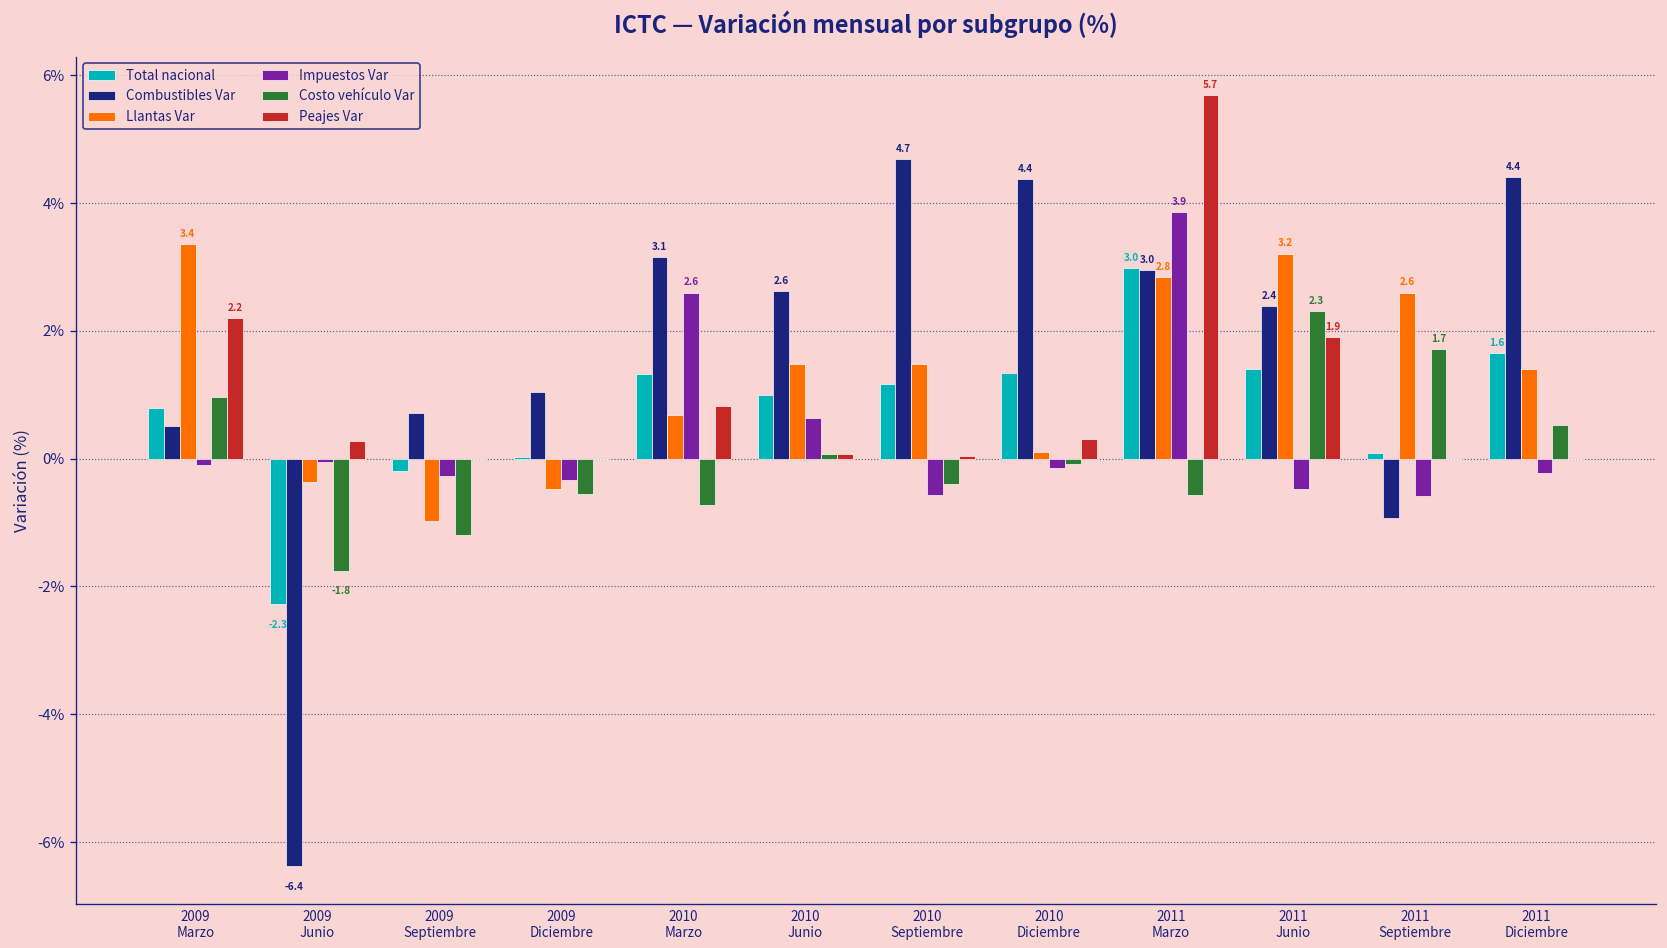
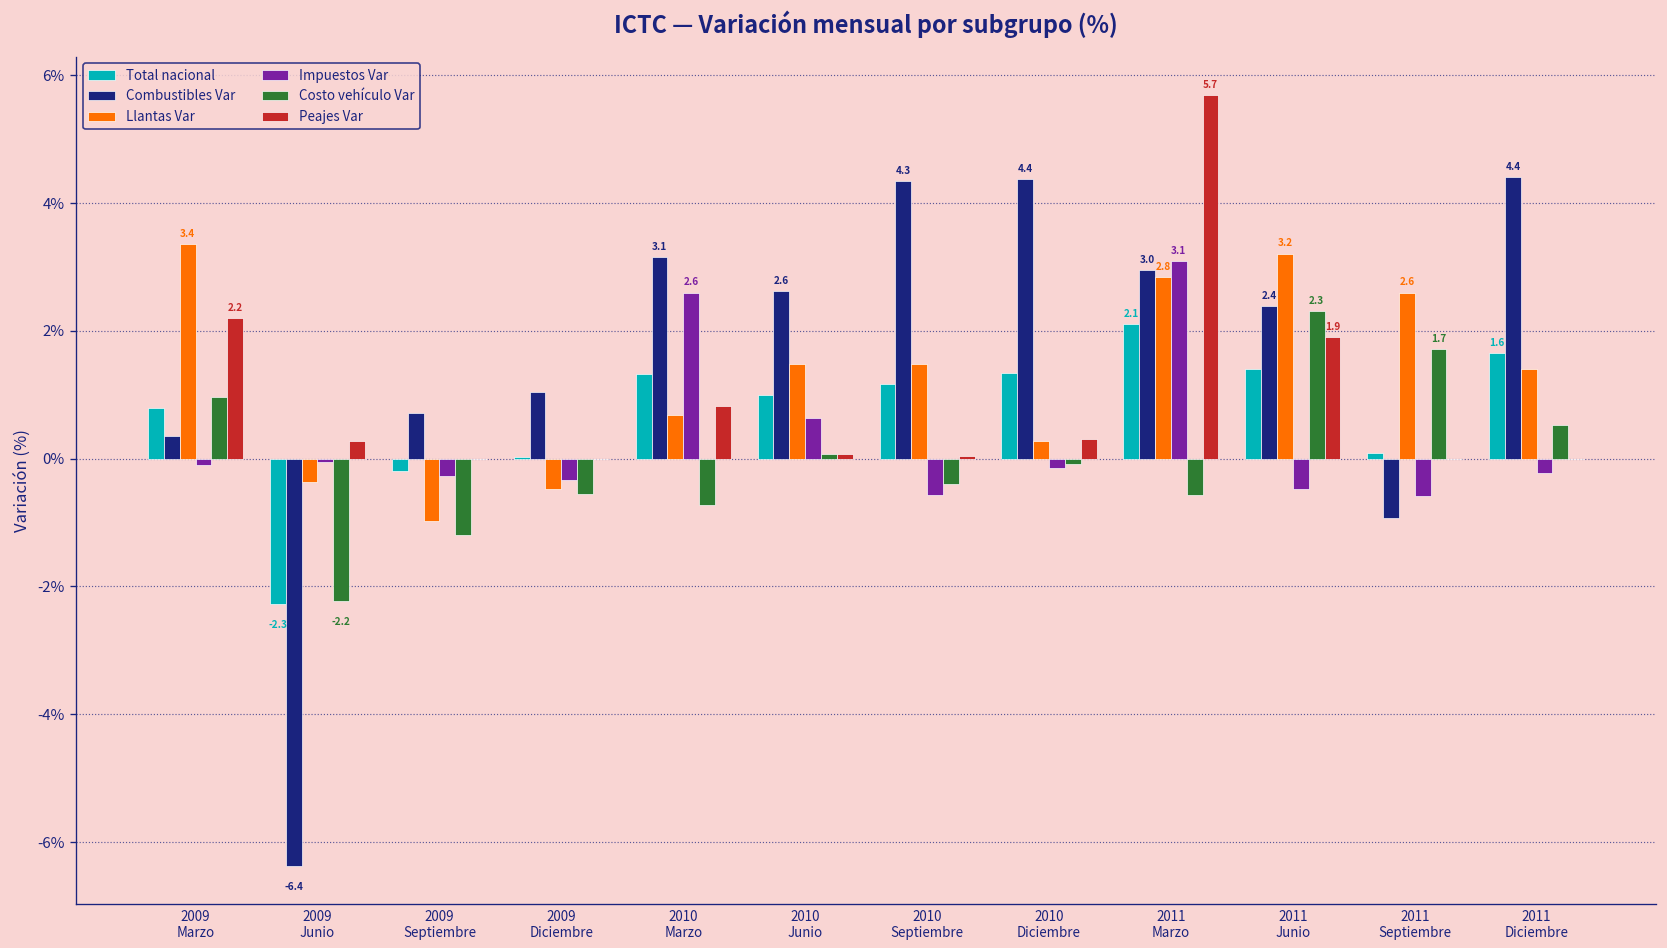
Combustibles Var, 2009 Marzo: 0.5% -> 0.4%
Costo vehículo Var, 2009 Junio: -1.8 -> -2.2
Combustibles Var, 2010 Septiembre: 4.7 -> 4.3
Llantas Var, 2010 Diciembre: 0.1% -> 0.3%
Total nacional, 2011 Marzo: 3.0 -> 2.1
Impuestos Var, 2011 Marzo: 3.9 -> 3.1
